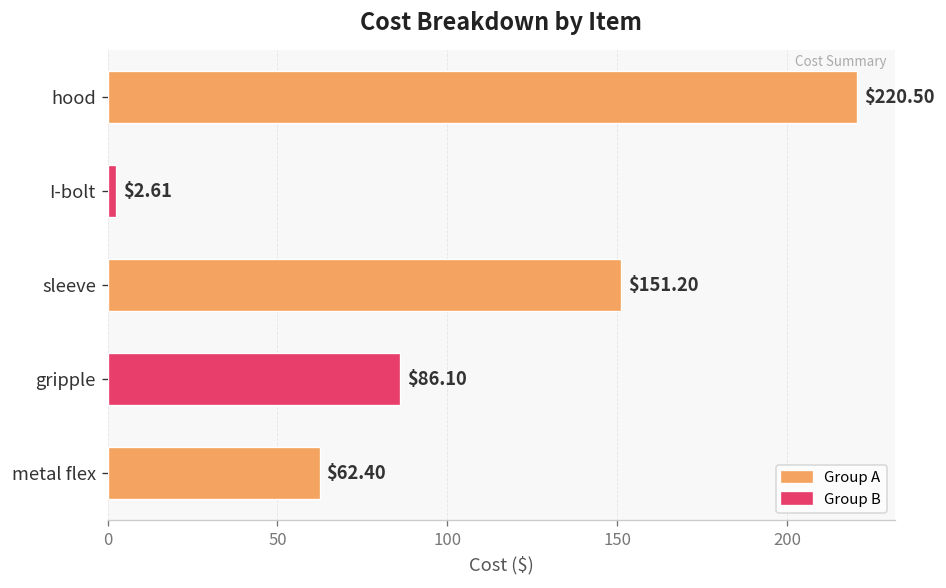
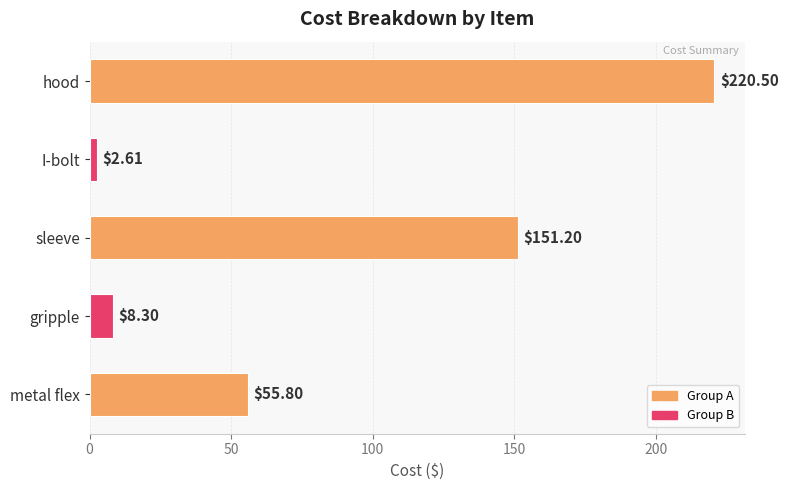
gripple: $86.10 -> $8.30
metal flex: $62.40 -> $55.80
